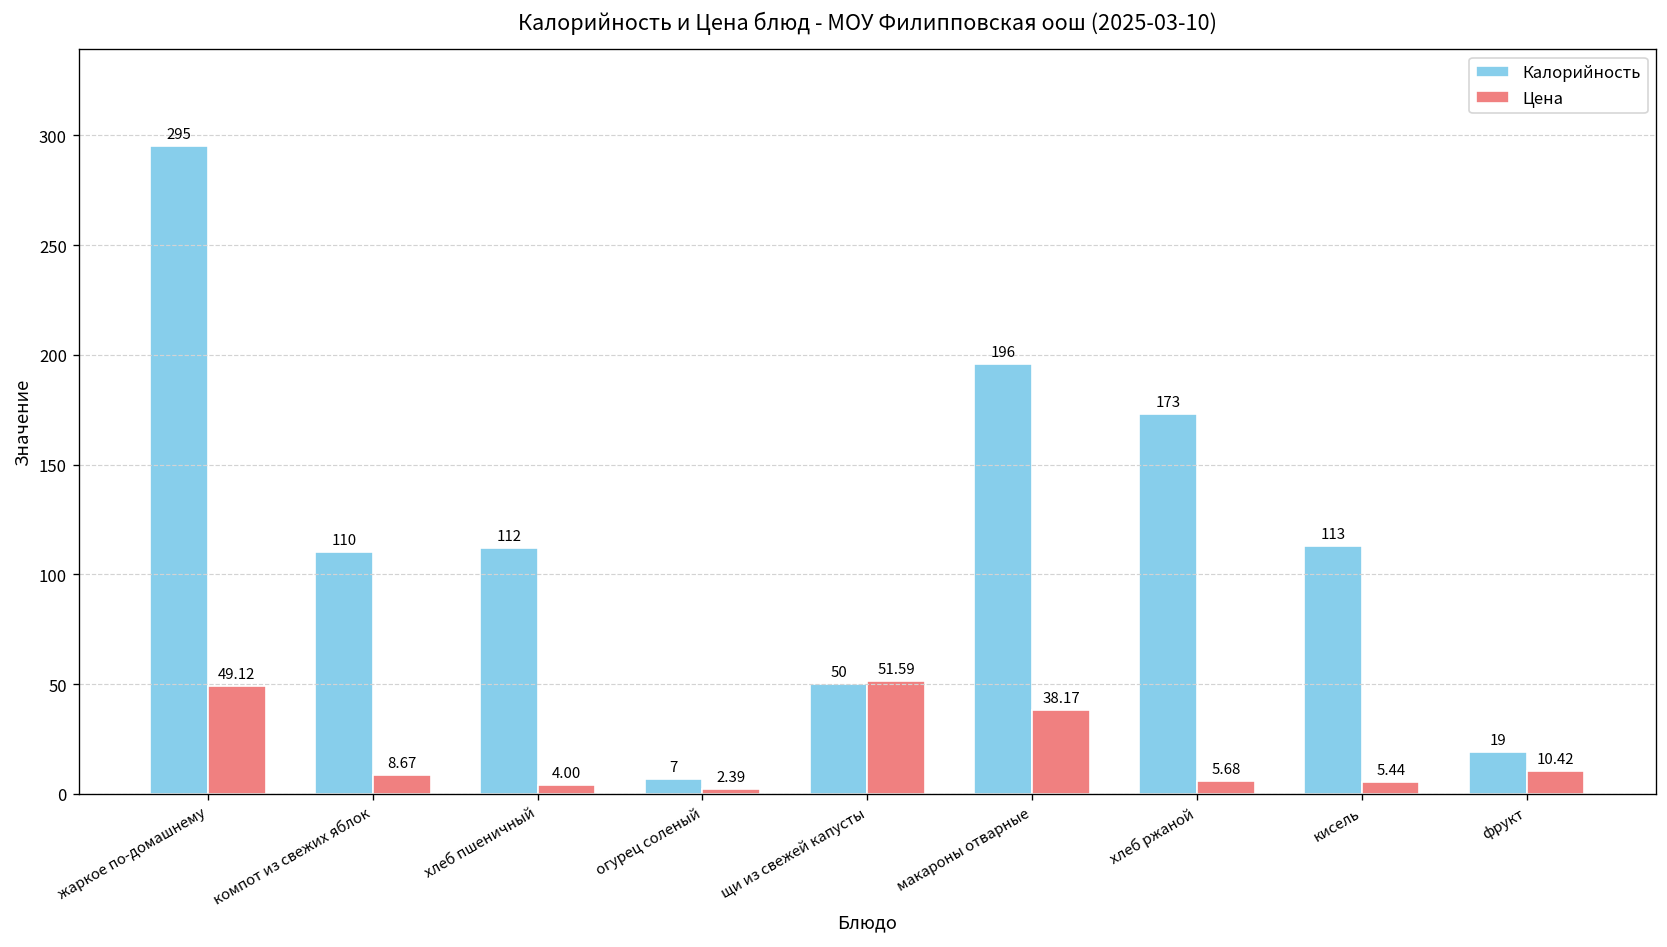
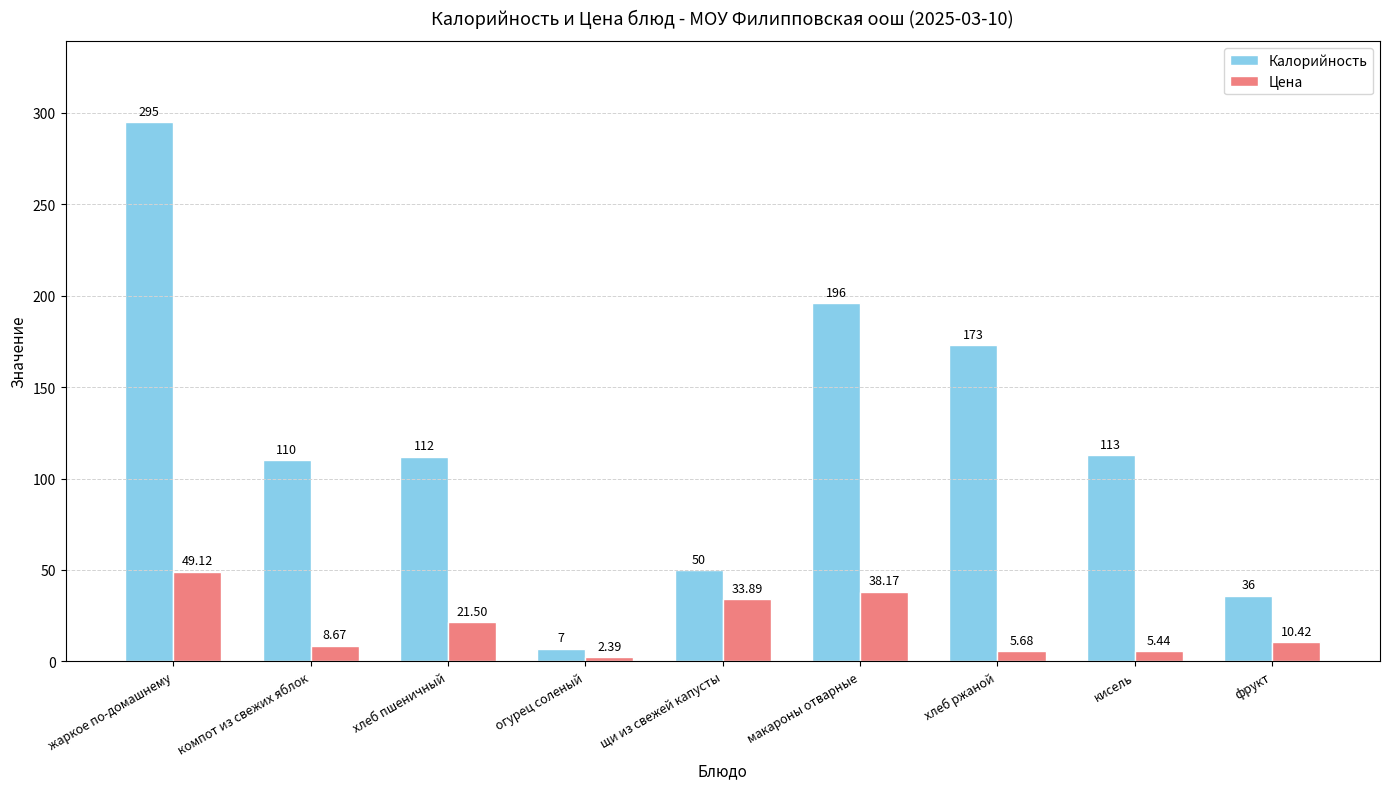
Цена, хлеб пшеничный: 4.00 -> 21.50
Цена, щи из свежей капусты: 51.59 -> 33.89
Калорийность, фрукт: 19 -> 36
